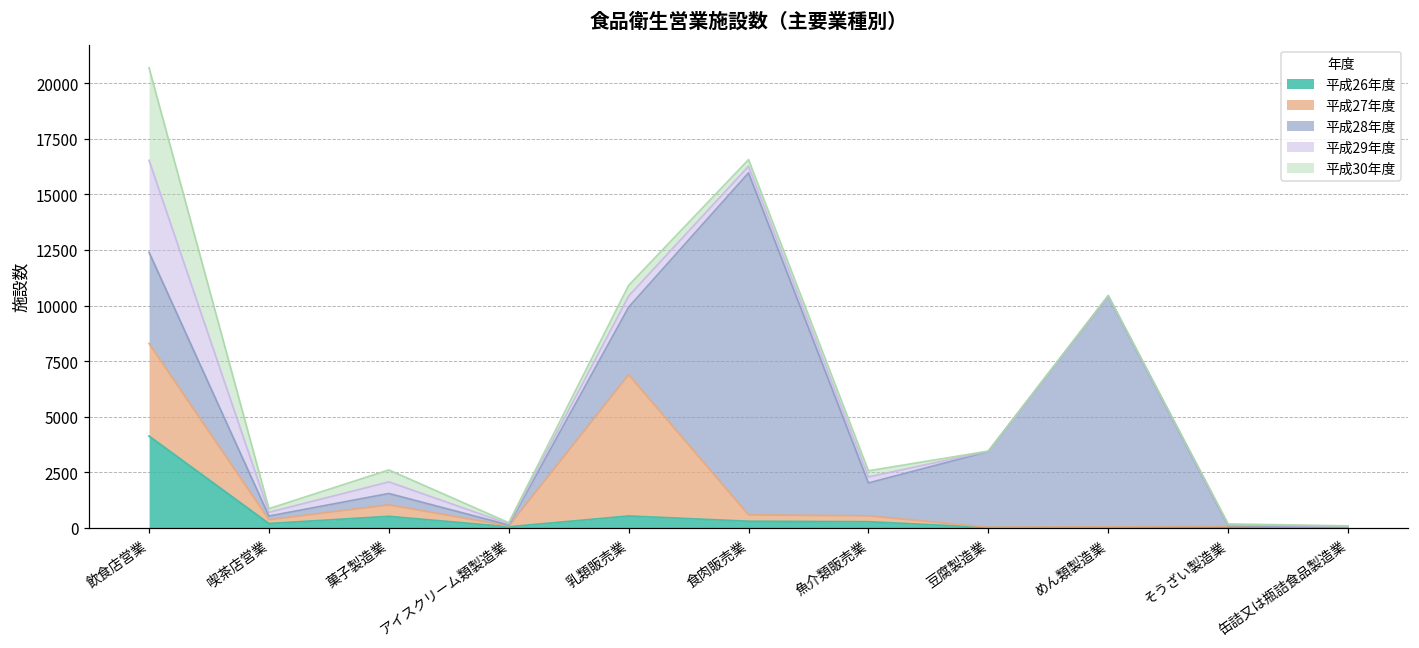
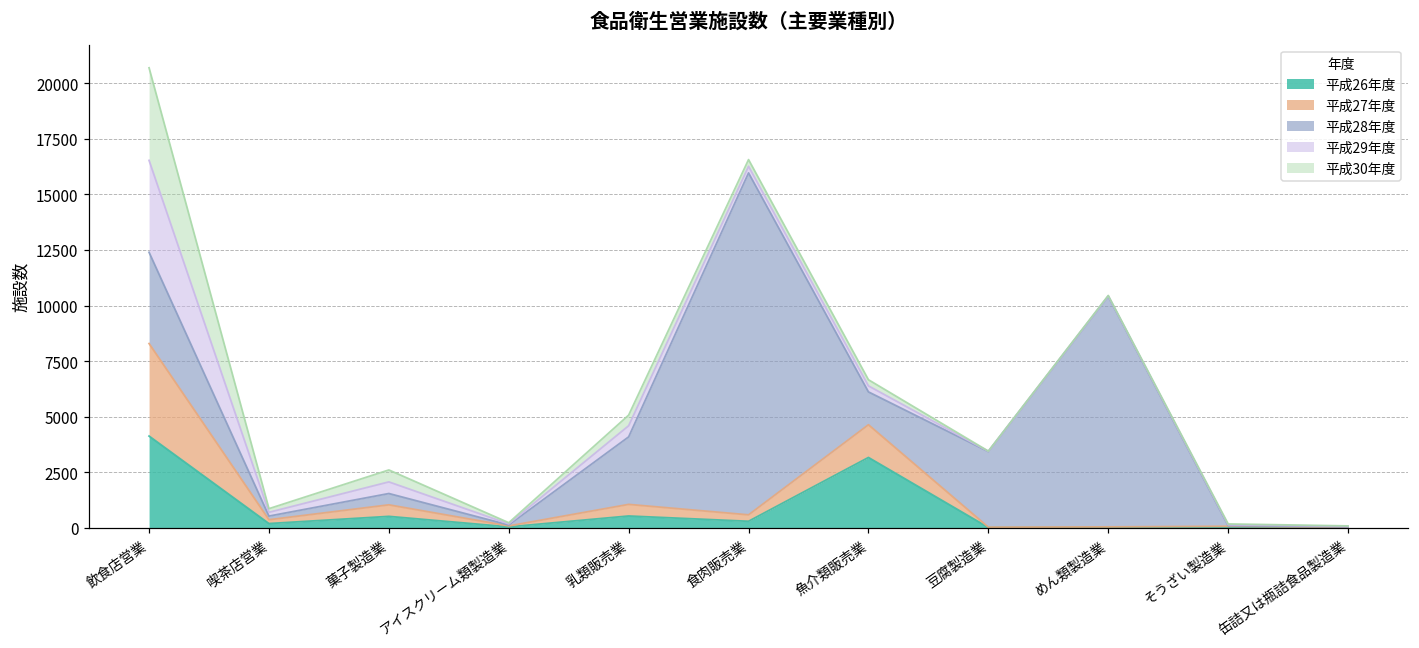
平成27年度, 乳類販売業: 6400 -> 500
平成26年度, 魚介類販売業: 300 -> 3200
平成27年度, 魚介類販売業: 300 -> 1500
